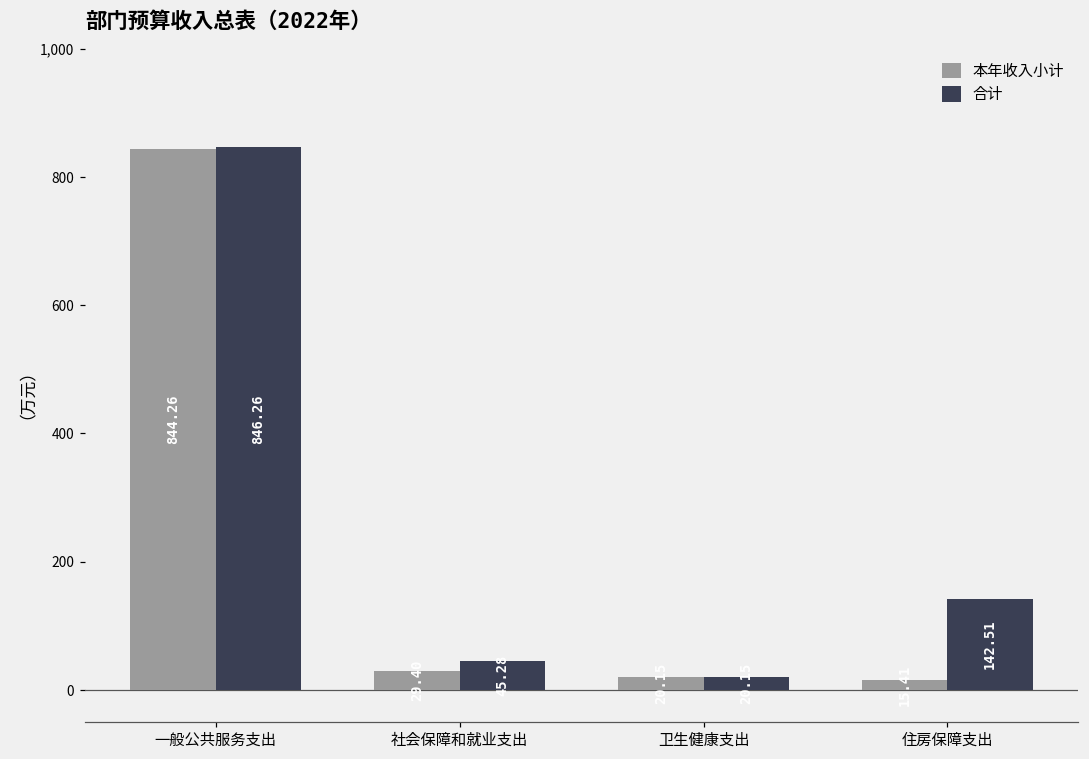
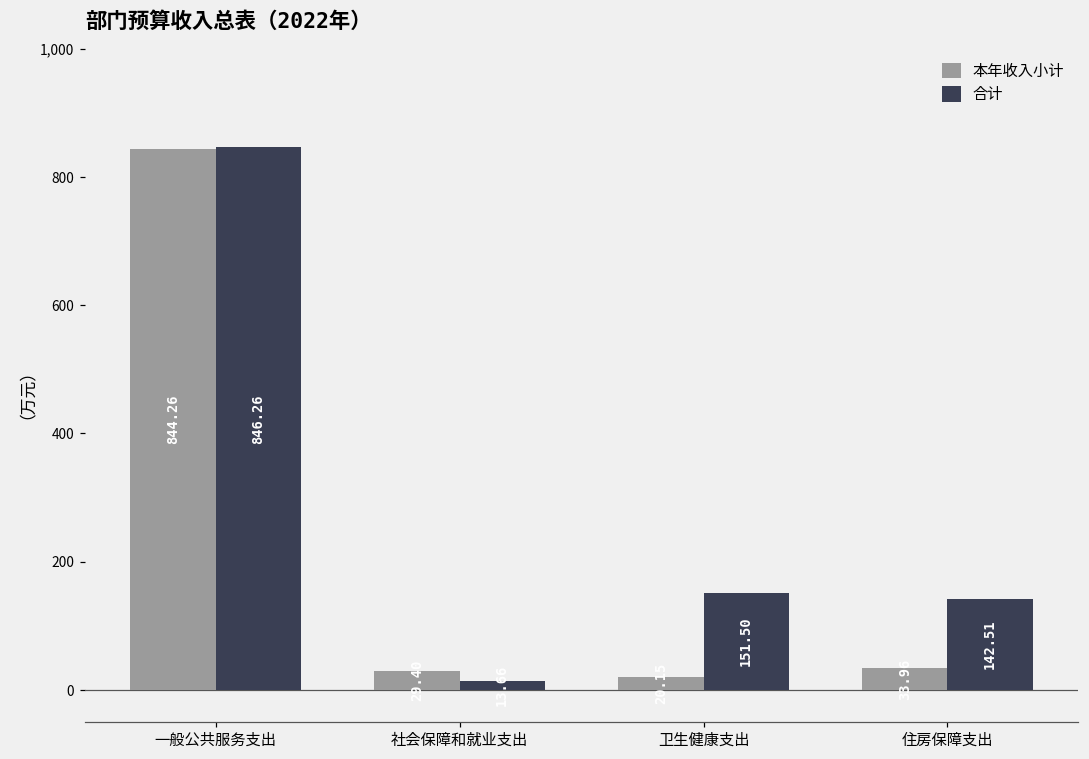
合计, 社会保障和就业支出: 50 -> 10
合计, 卫生健康支出: 20 -> 150
本年收入小计, 住房保障支出: 20 -> 30
